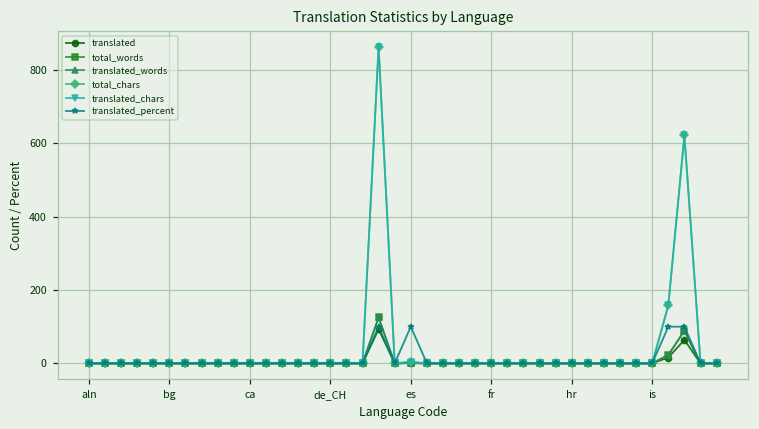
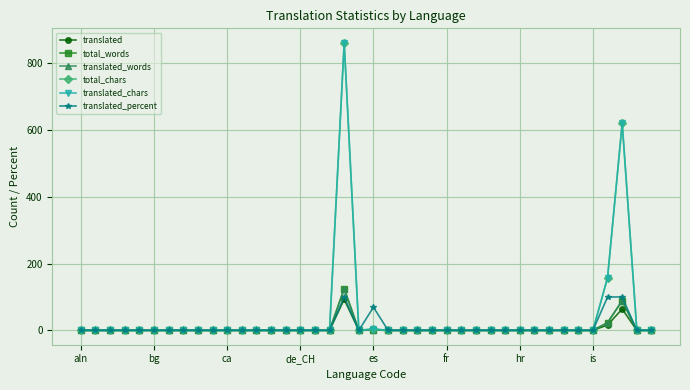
translated_percent, es: 100 -> 70
